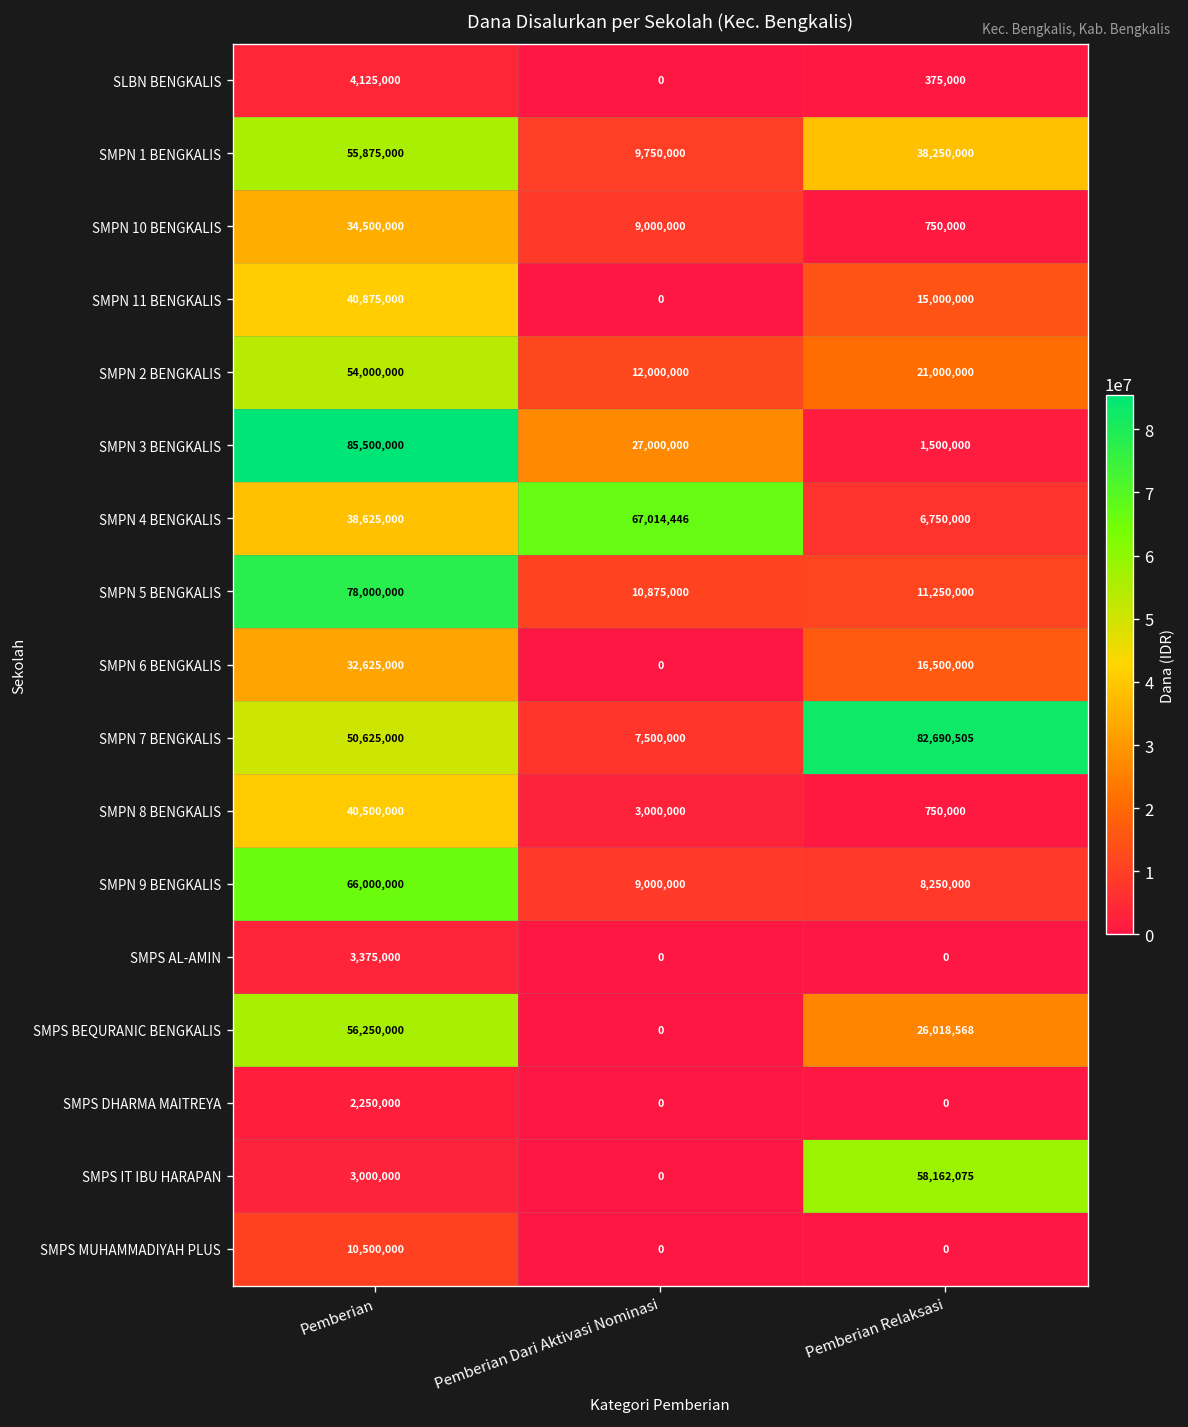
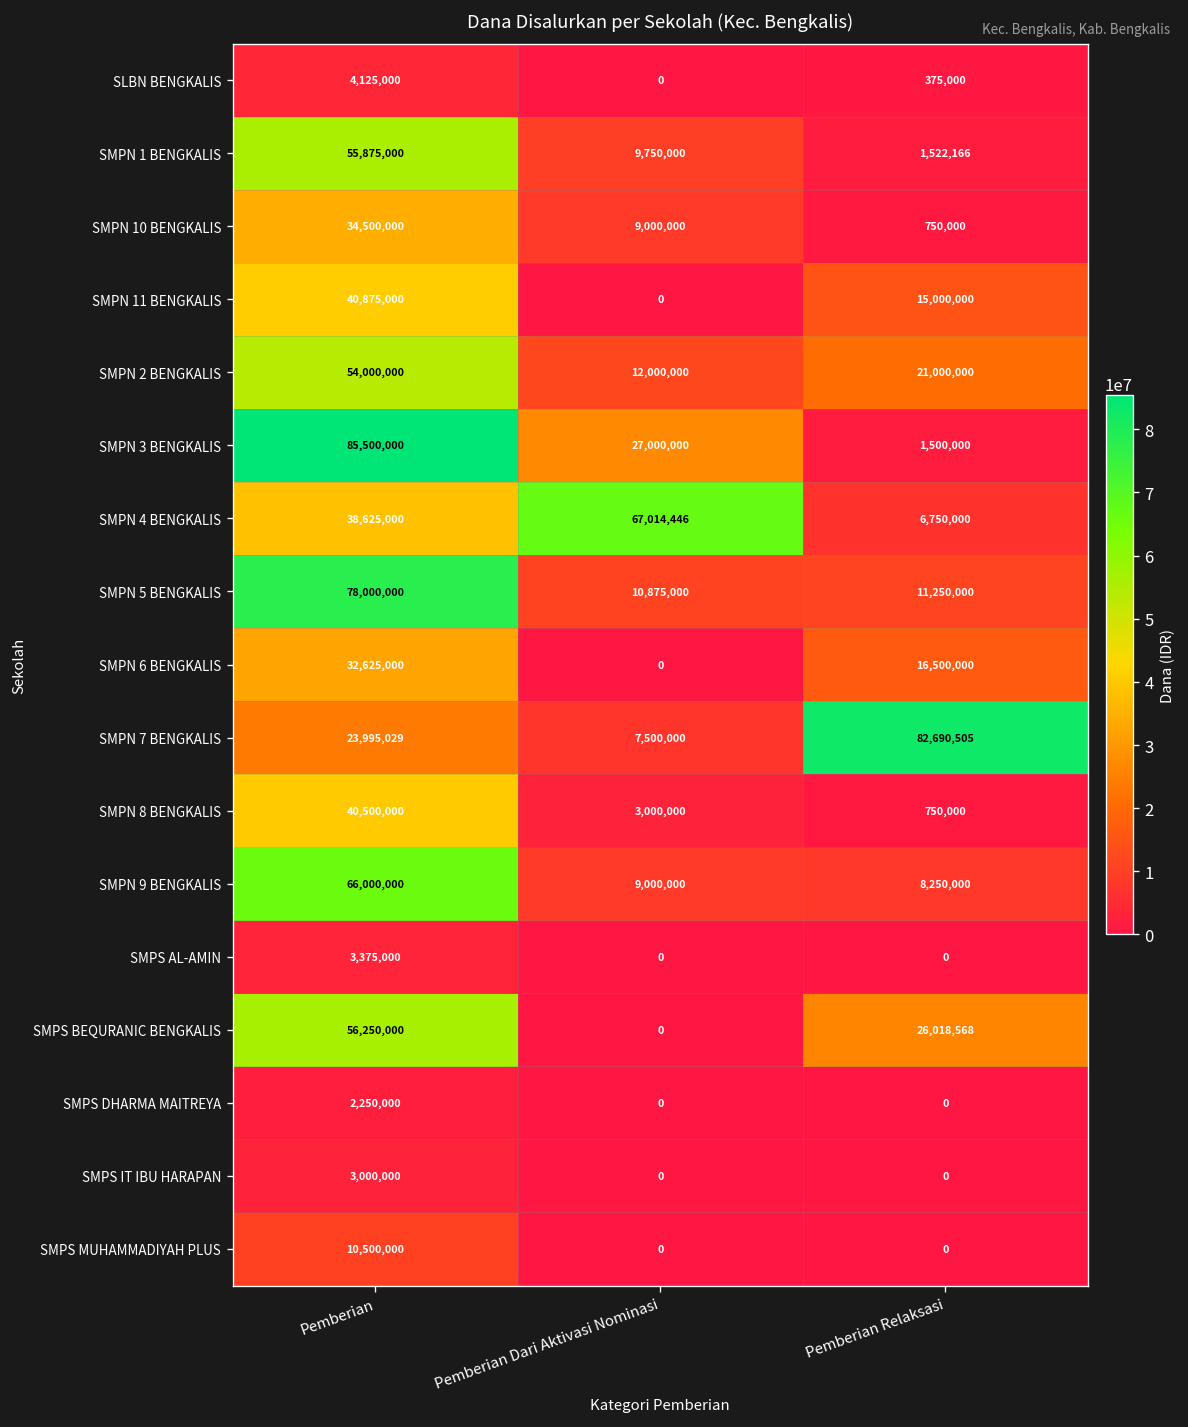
SMPN 1 BENGKALIS, Pemberian Relaksasi: 38,250,000 -> 1,522,166
SMPN 7 BENGKALIS, Pemberian: 50,625,000 -> 23,995,029
SMPS IT IBU HARAPAN, Pemberian Relaksasi: 58,162,075 -> 0
